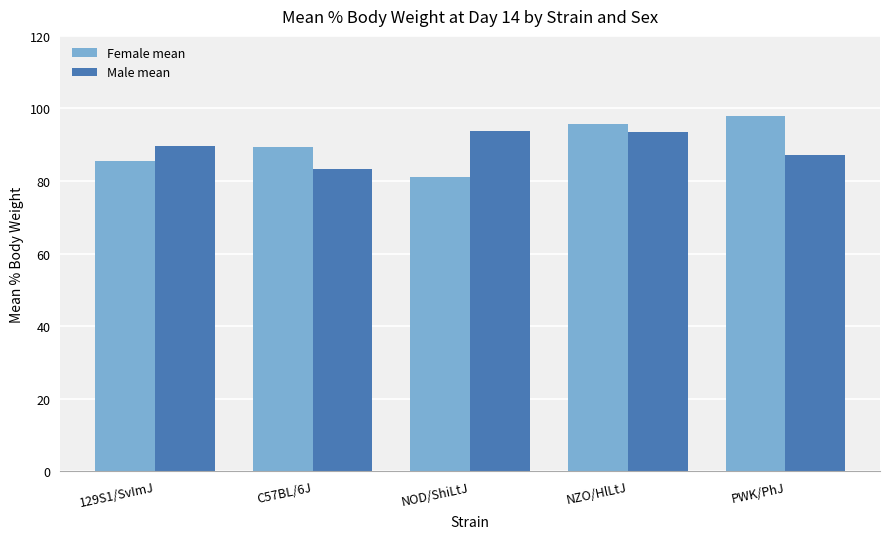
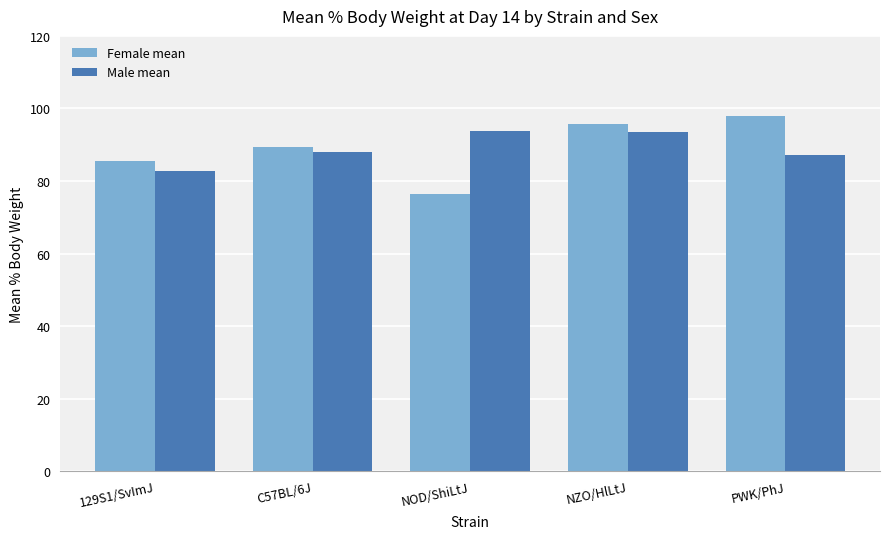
Male mean, 129S1/SvImJ: 90 -> 83
Male mean, C57BL/6J: 83 -> 88
Female mean, NOD/ShiLtJ: 81 -> 77
